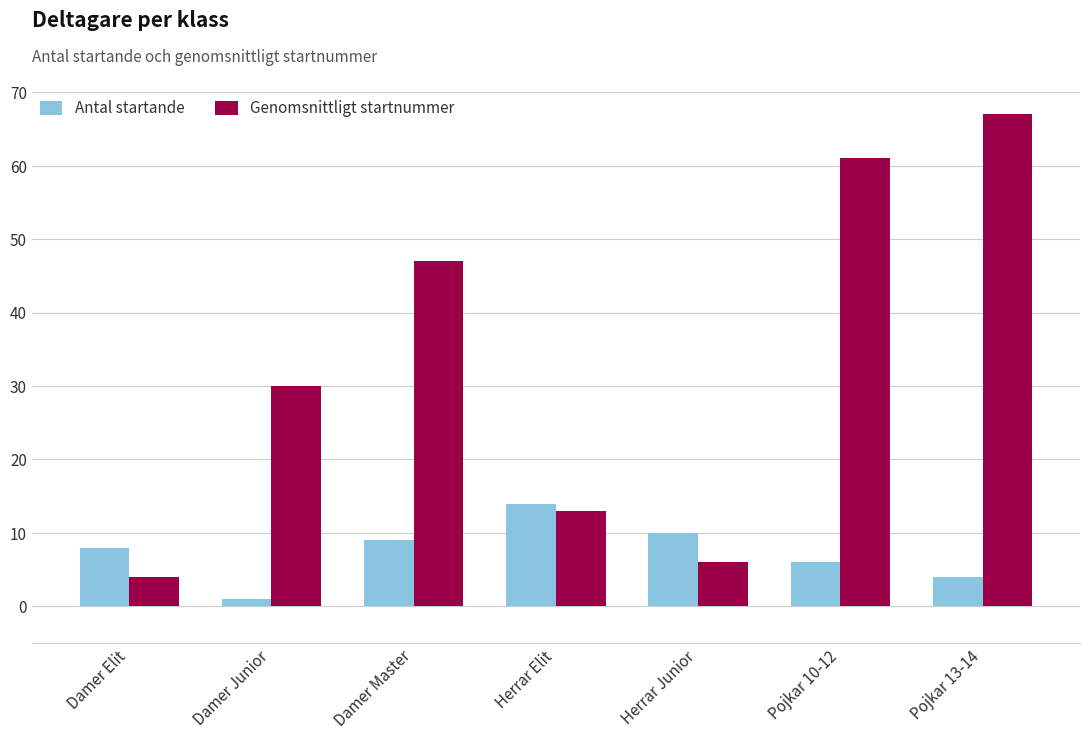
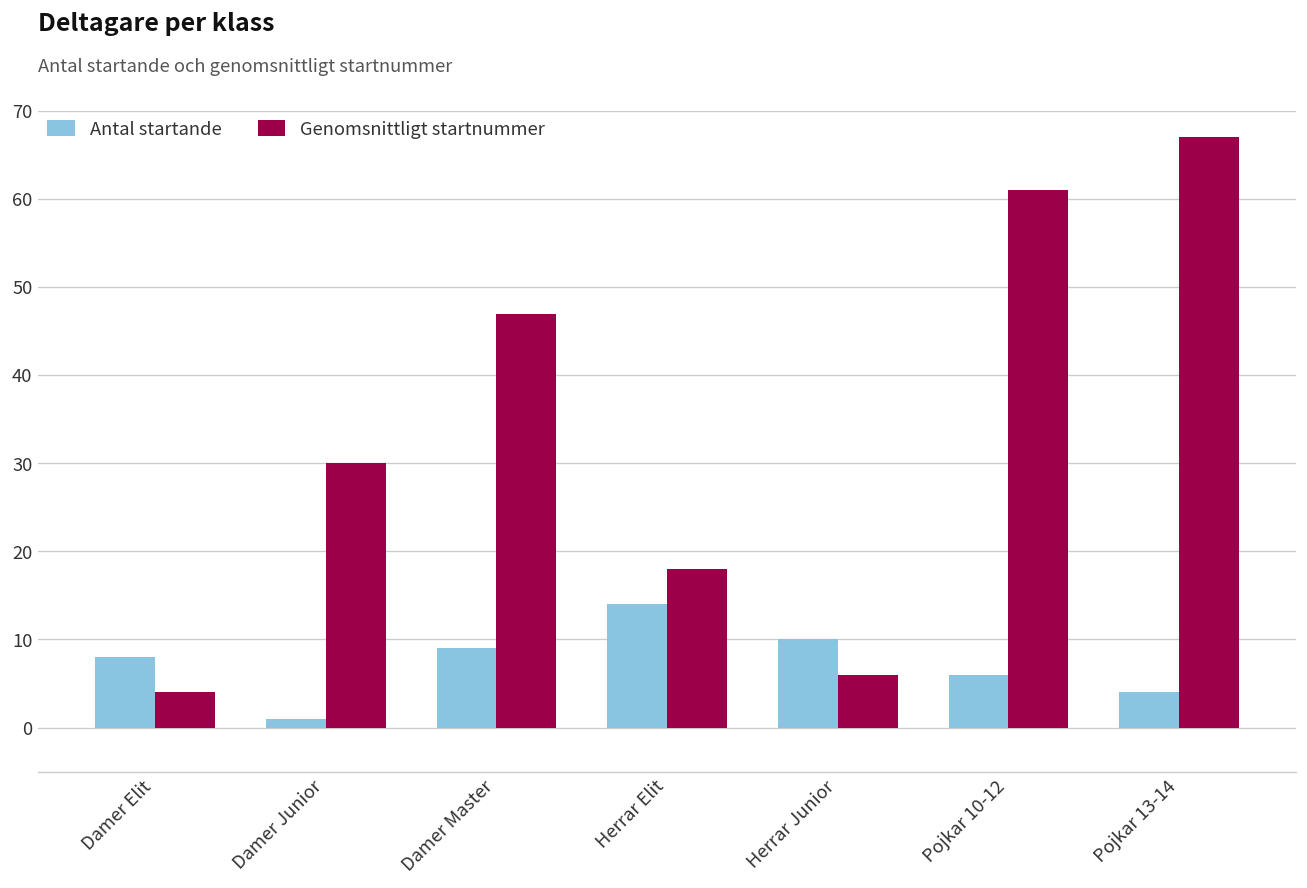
Genomsnittligt startnummer, Herrar Elit: 13 -> 18
